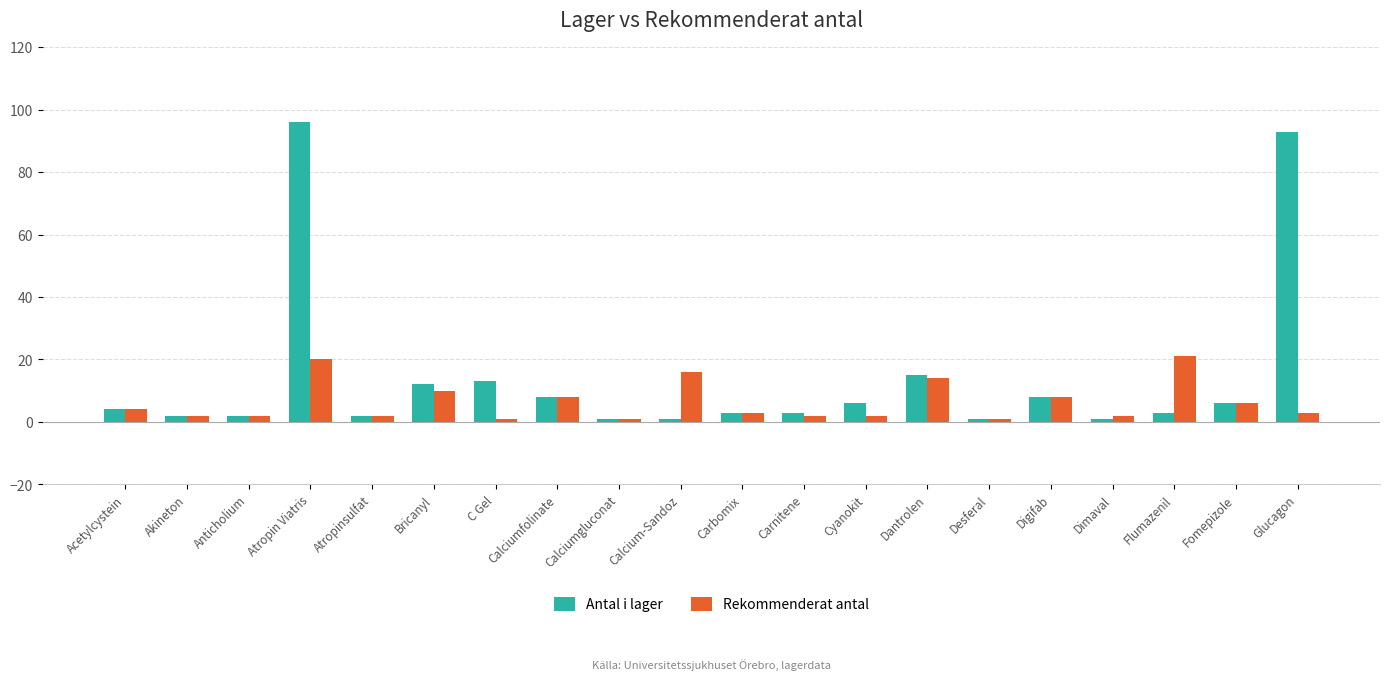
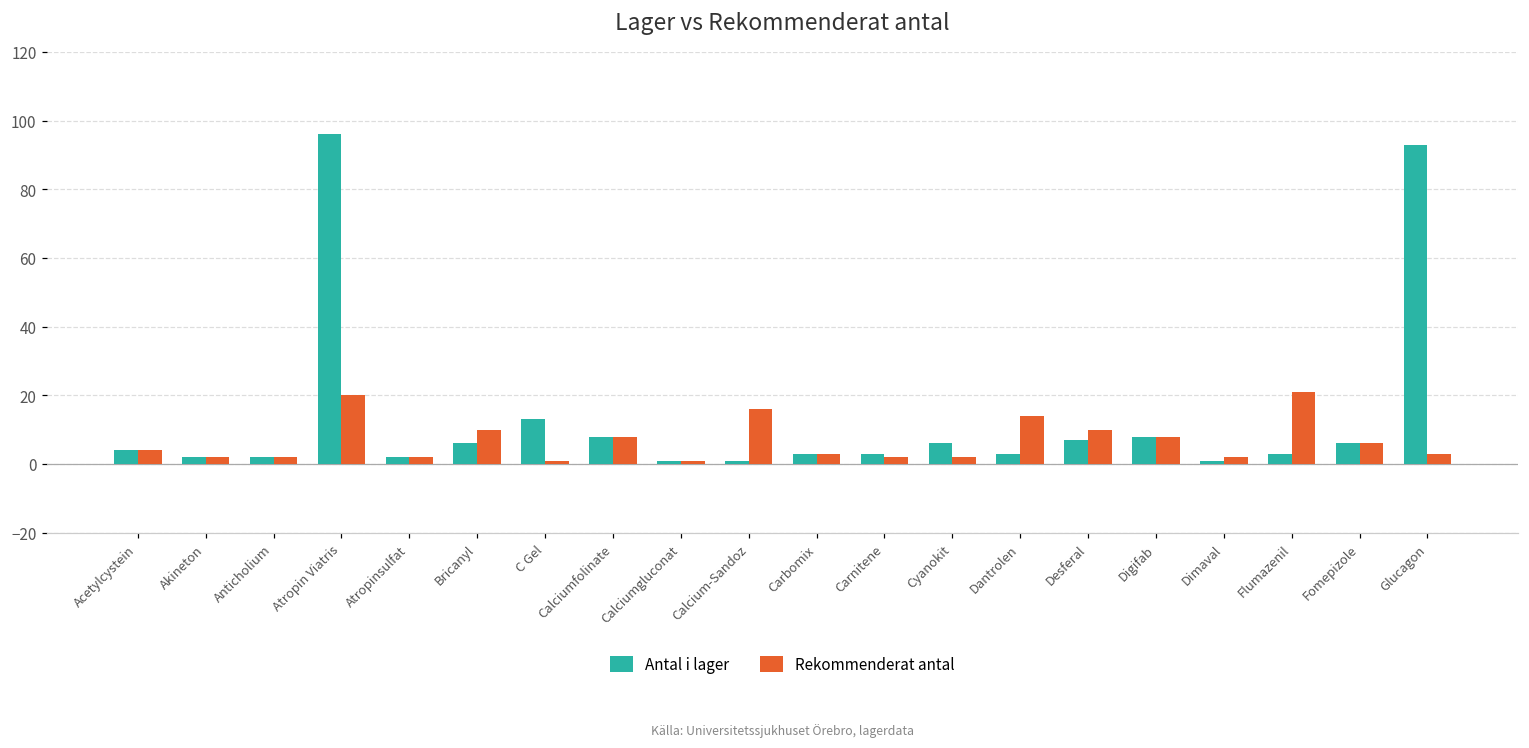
Antal i lager, Bricanyl: 12 -> 6
Antal i lager, Dantrolen: 15 -> 3
Antal i lager, Desferal: 1 -> 7
Rekommenderat antal, Desferal: 1 -> 10
